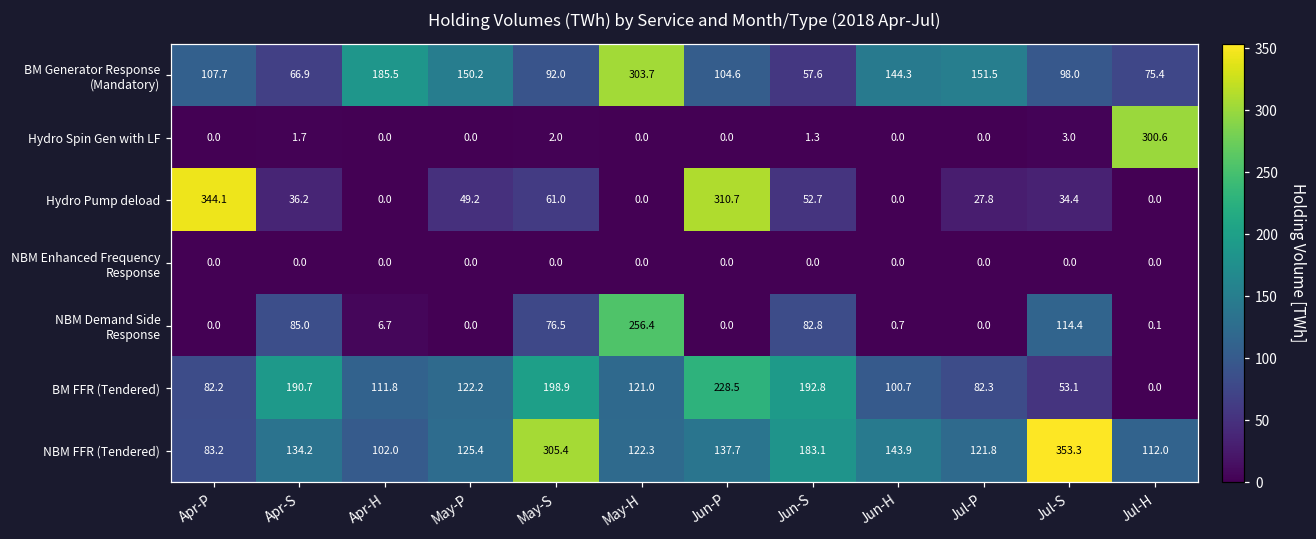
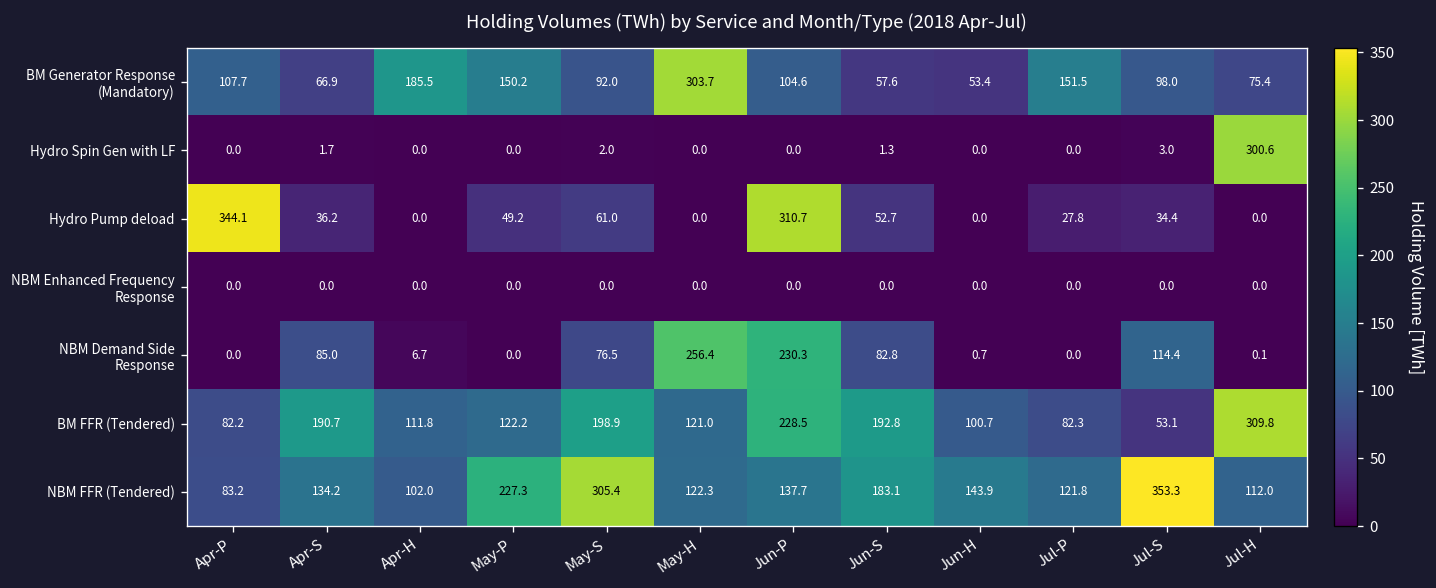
BM Generator Response (Mandatory), Jun-H: 144.3 -> 53.4
NBM Demand Side Response, Jun-P: 0.0 -> 230.3
BM FFR (Tendered), Jul-H: 0.0 -> 309.8
NBM FFR (Tendered), May-P: 125.4 -> 227.3
